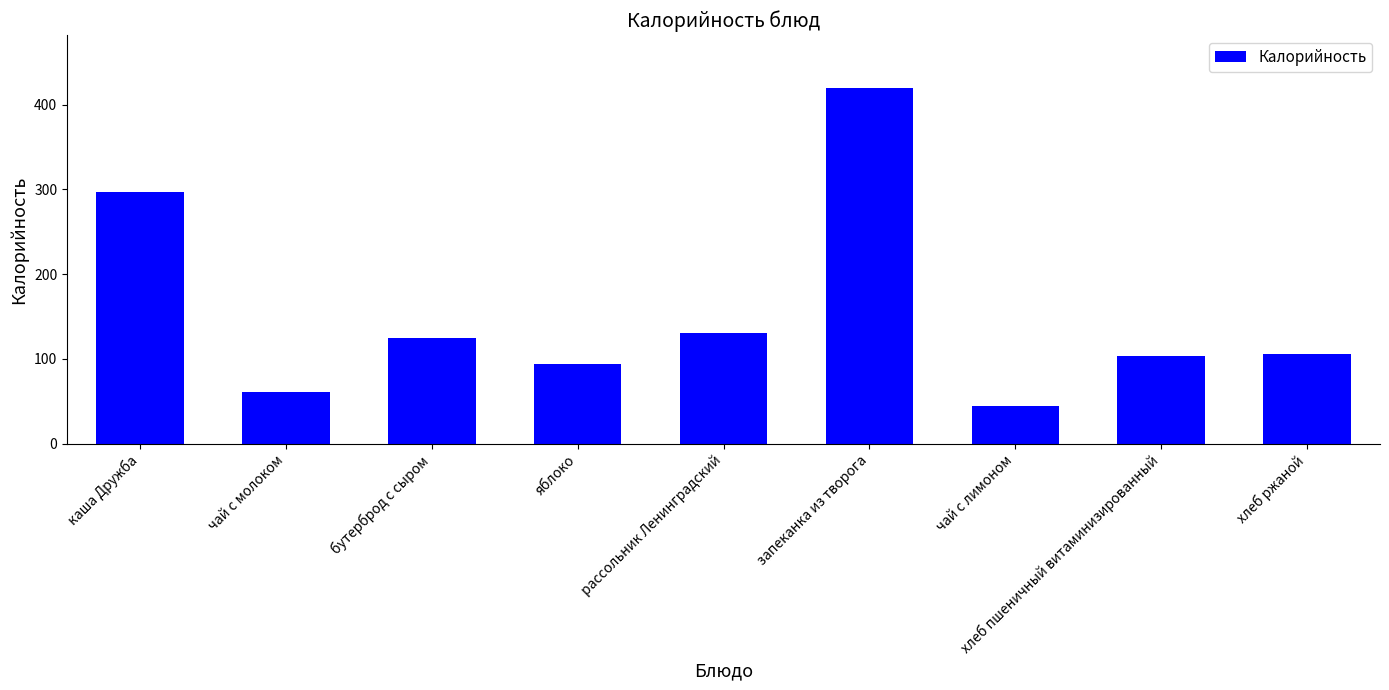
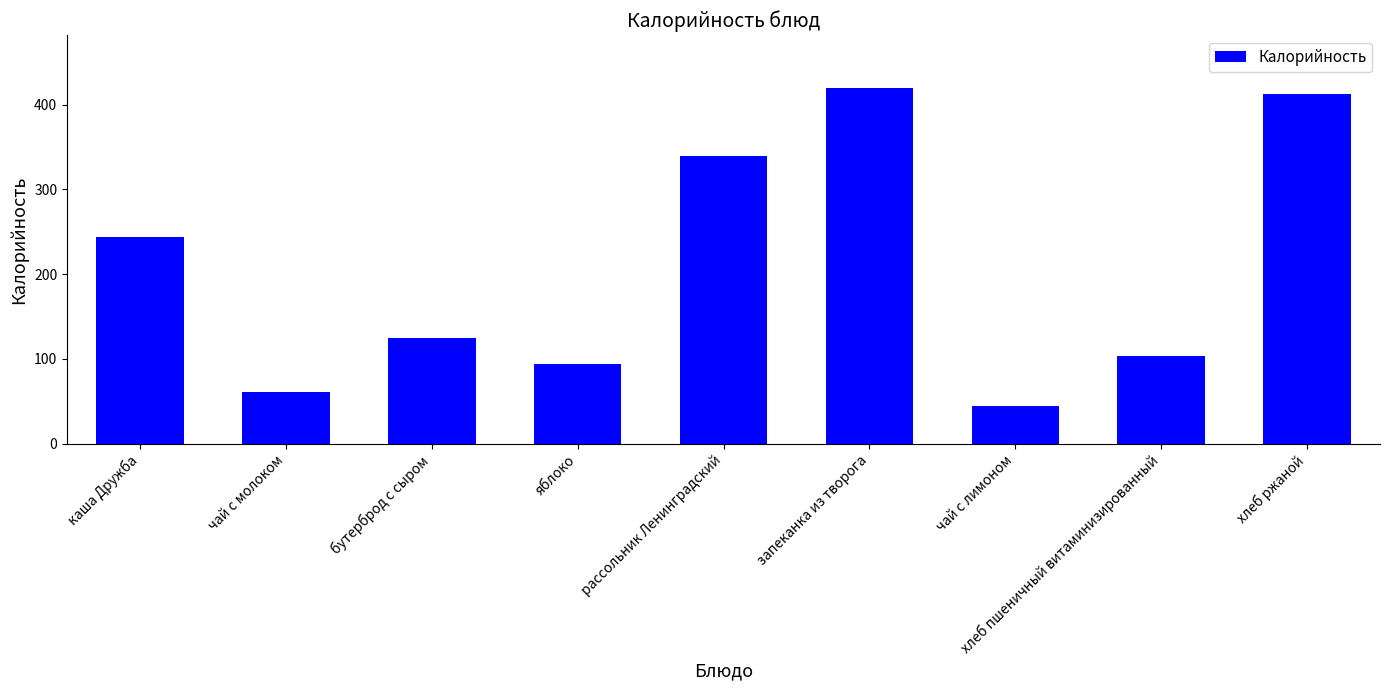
каша Дружба: 300 -> 240
рассольник Ленинградский: 130 -> 340
хлеб ржаной: 110 -> 410
